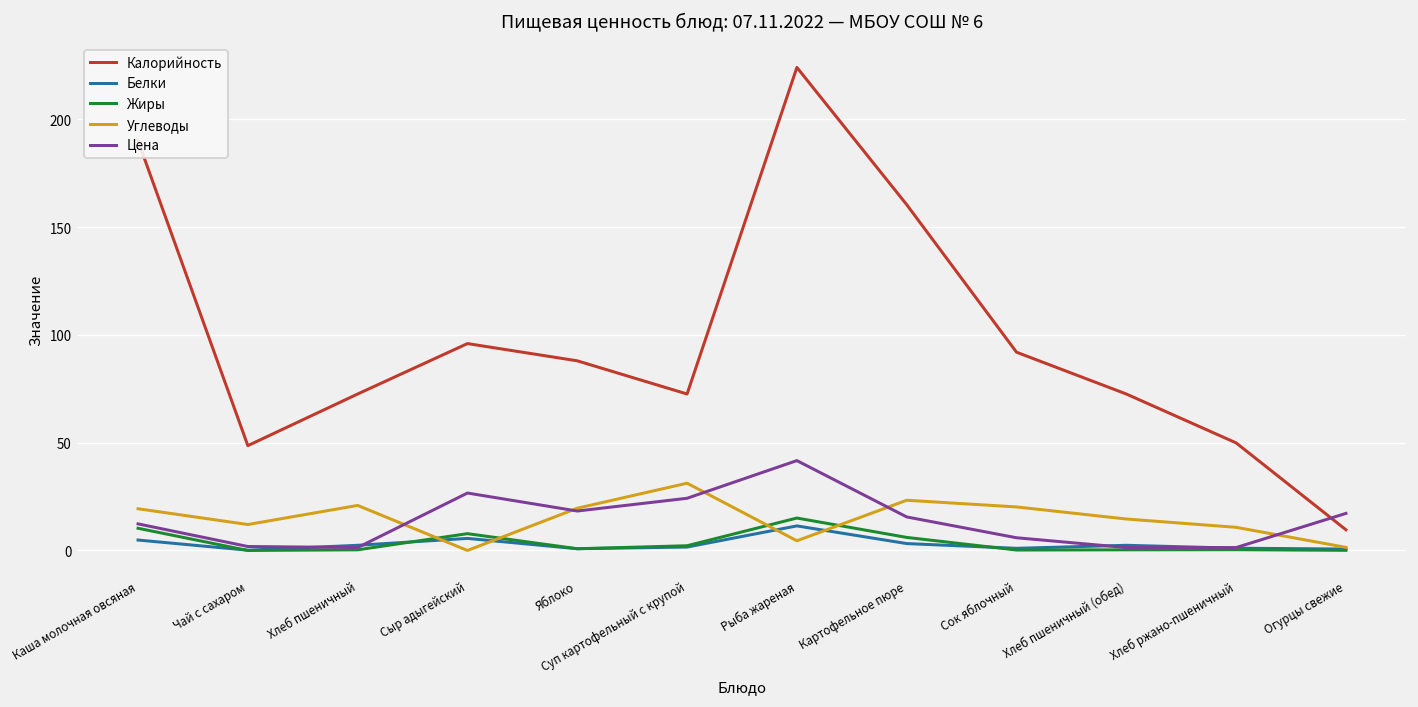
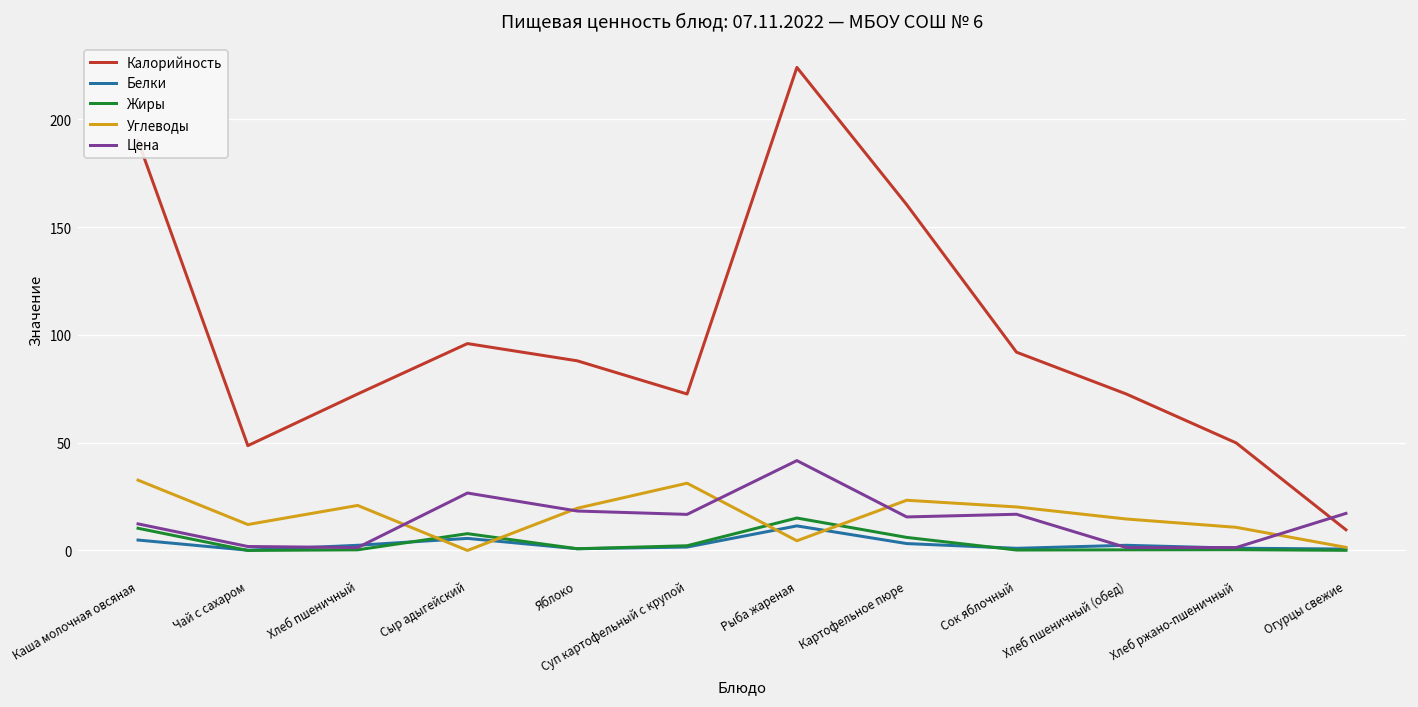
Углеводы, Каша молочная овсяная: 19 -> 33
Цена, Суп картофельный с крупой: 24 -> 17
Цена, Сок яблочный: 6 -> 17
